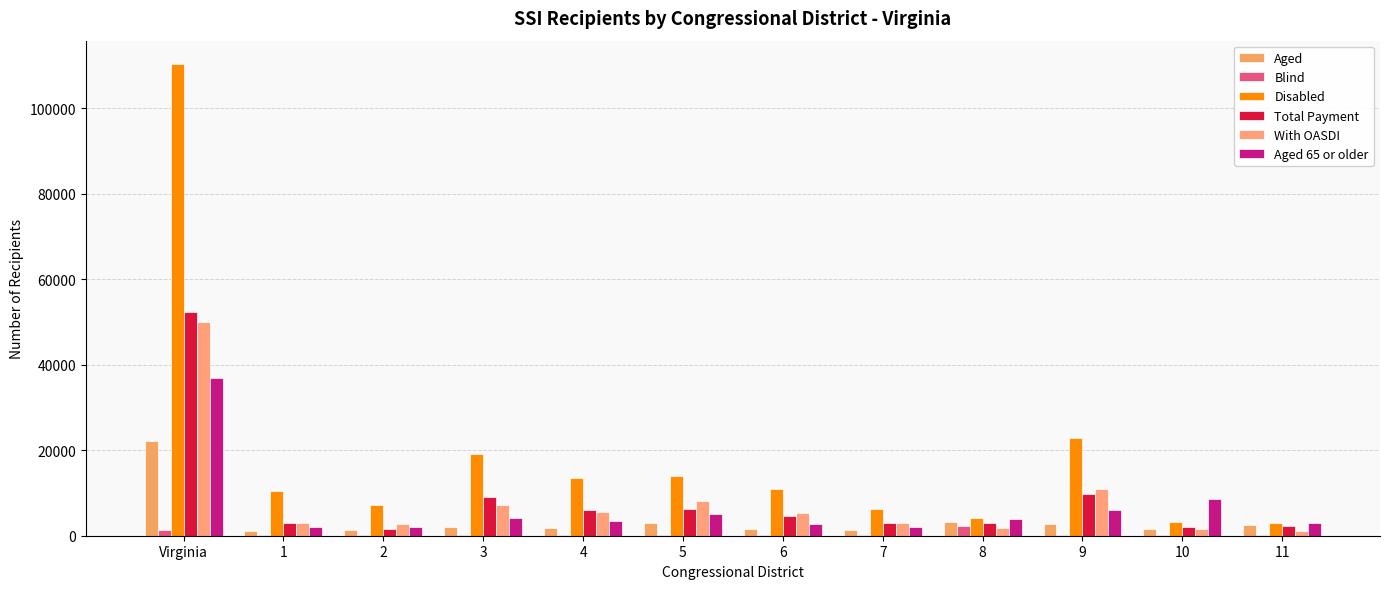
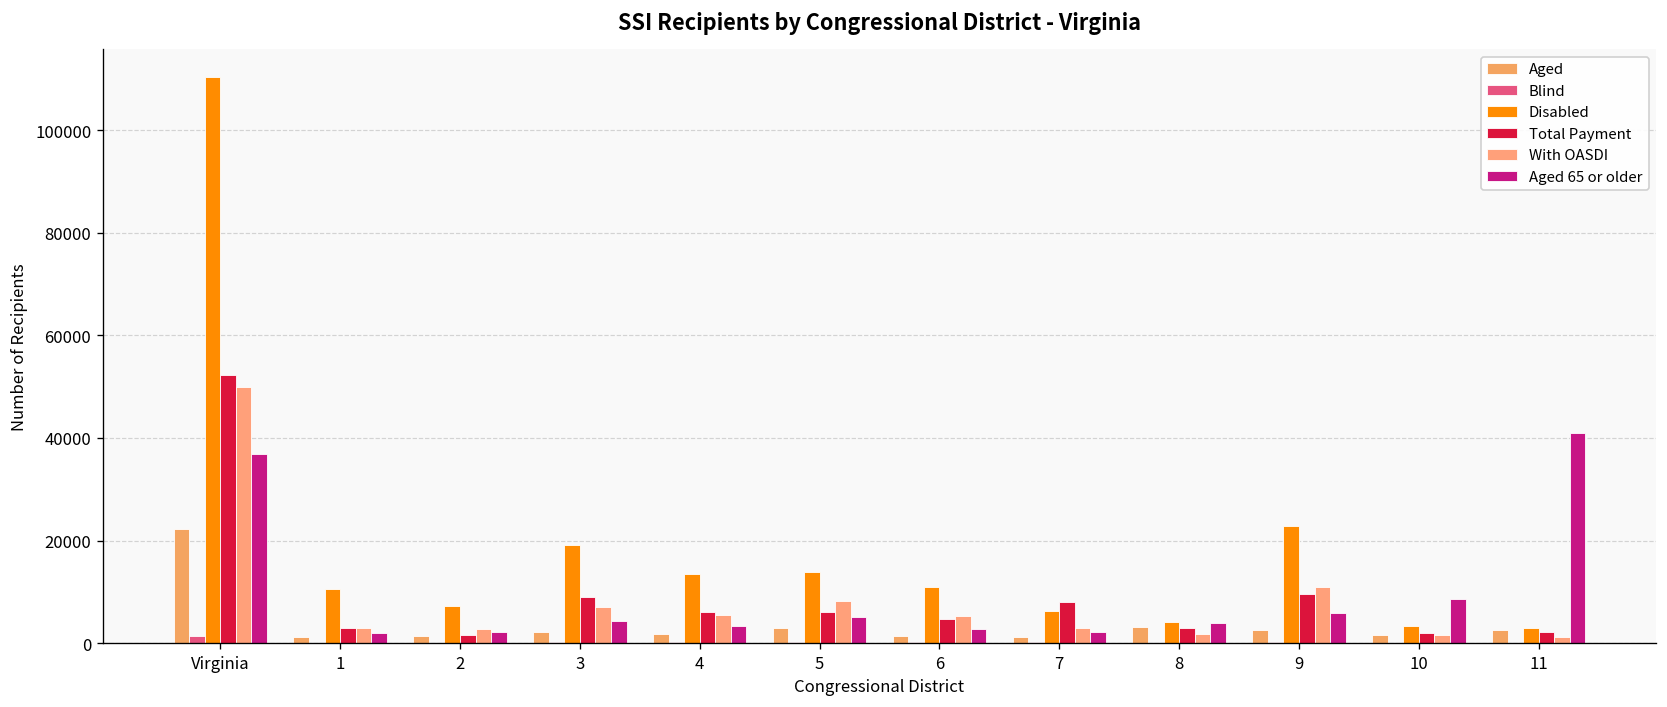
Total Payment, 7: 3000 -> 8000
Blind, 8: 2000 -> 0
Aged 65 or older, 11: 3000 -> 41000
